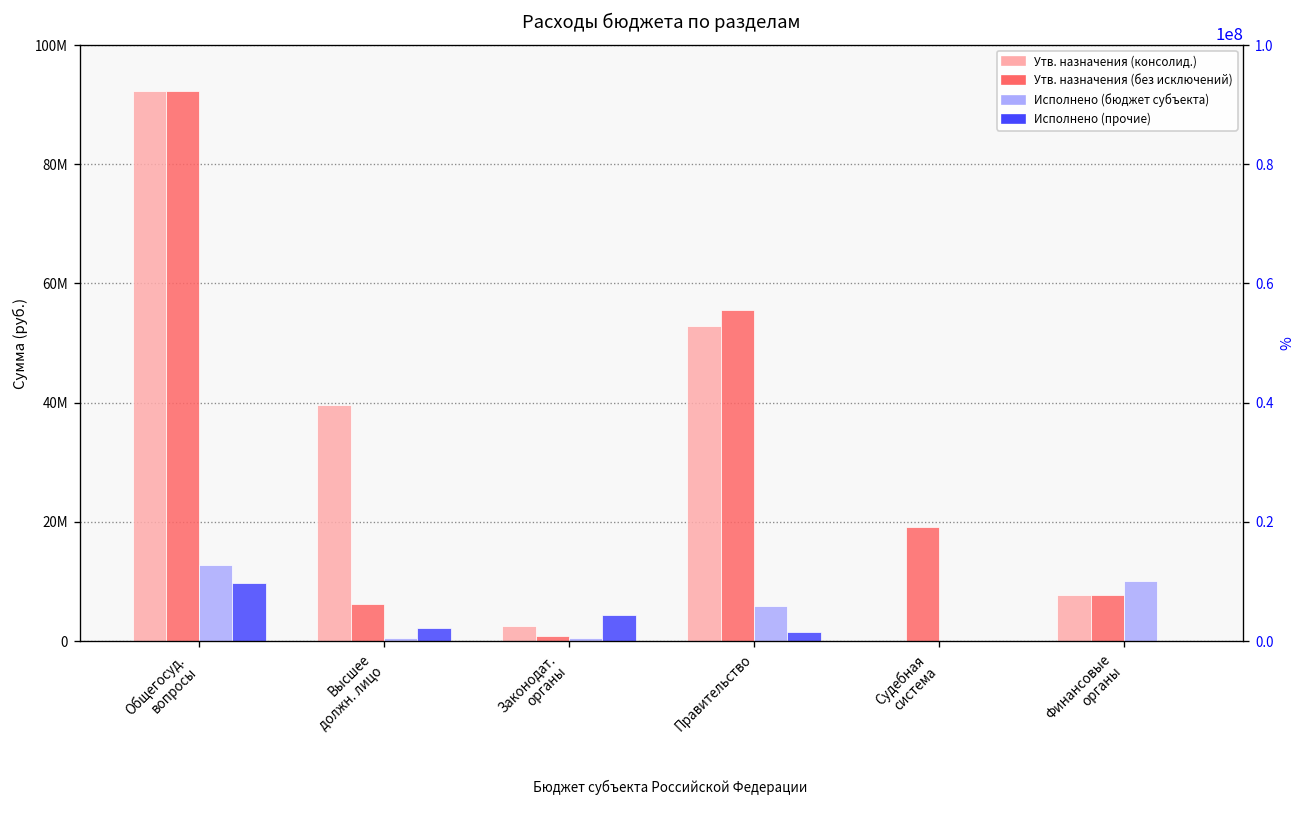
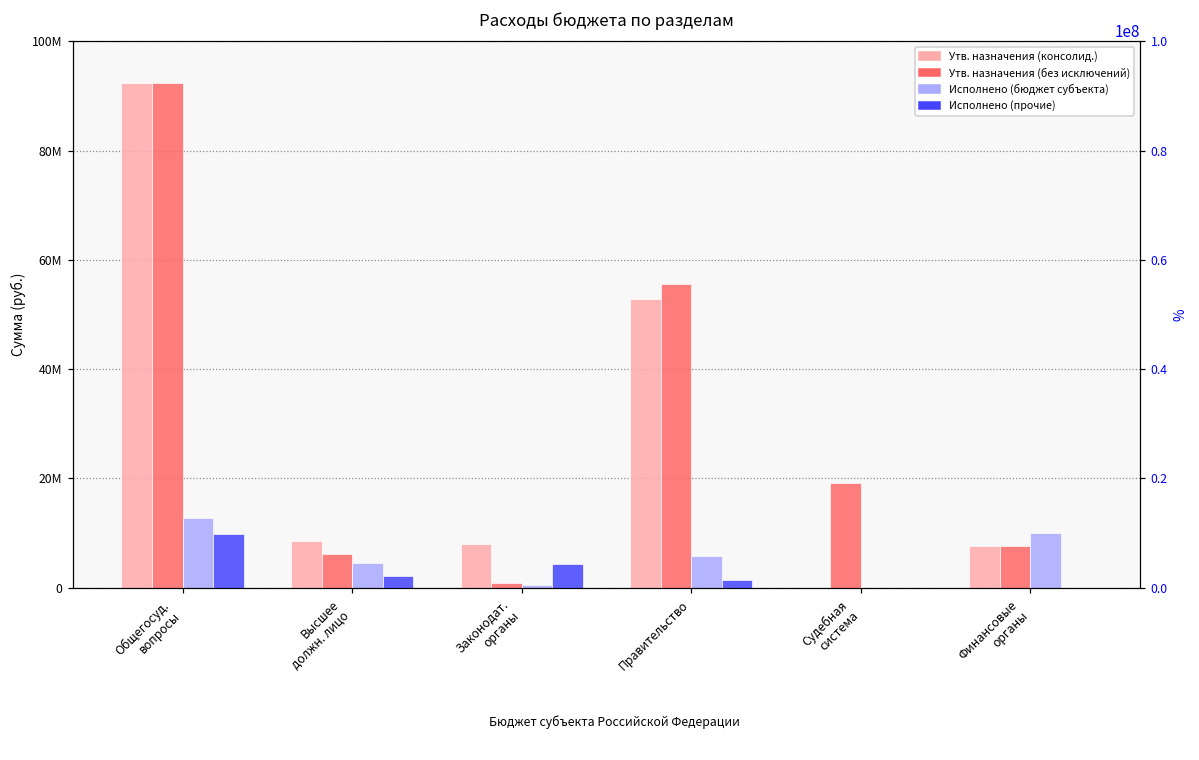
Утв. назначения (консолид.), Высшее должн. лицо: 40000000 -> 9000000
Исполнено (бюджет субъекта), Высшее должн. лицо: 0 -> 5000000
Утв. назначения (консолид.), Законодат. органы: 2000000 -> 8000000
